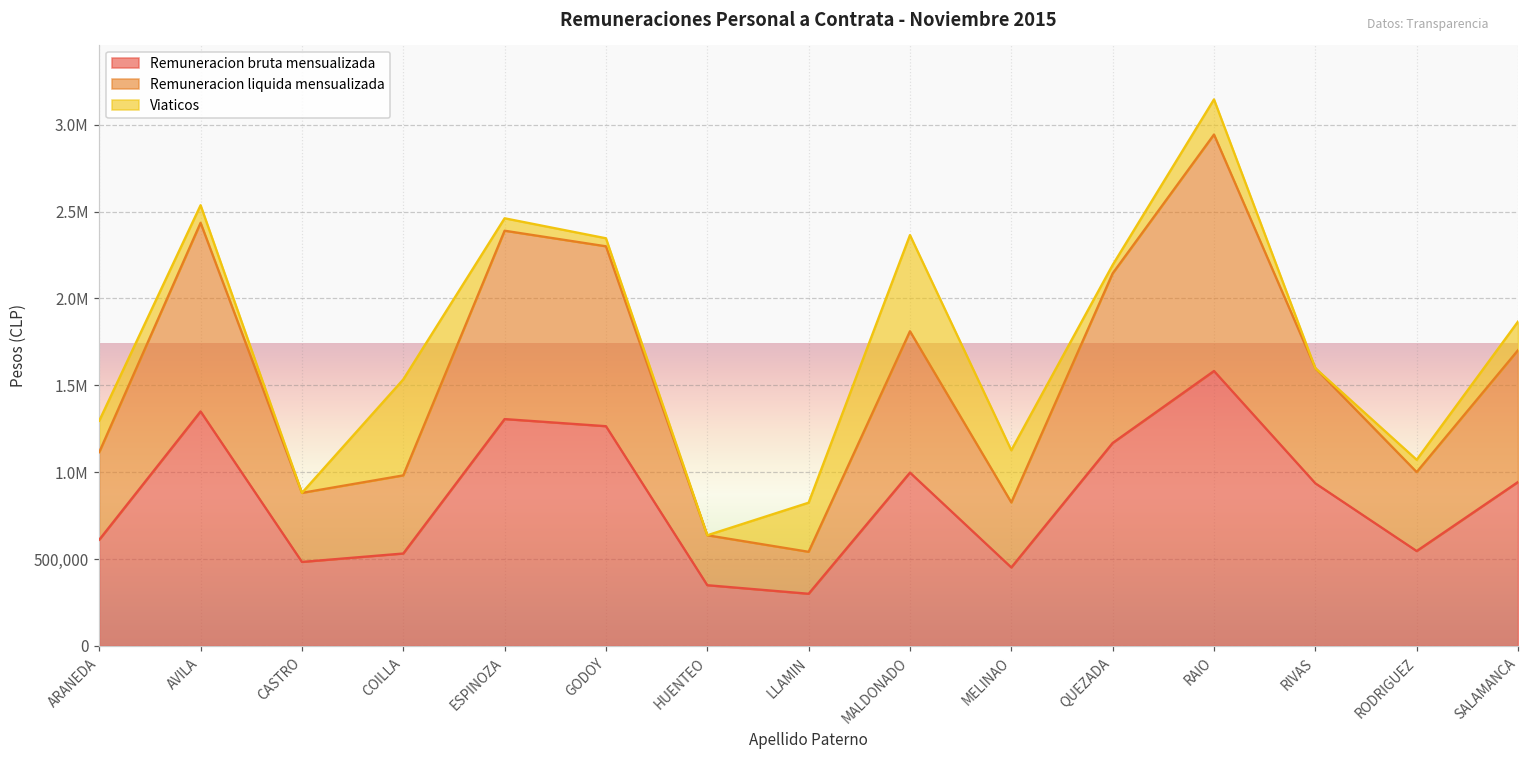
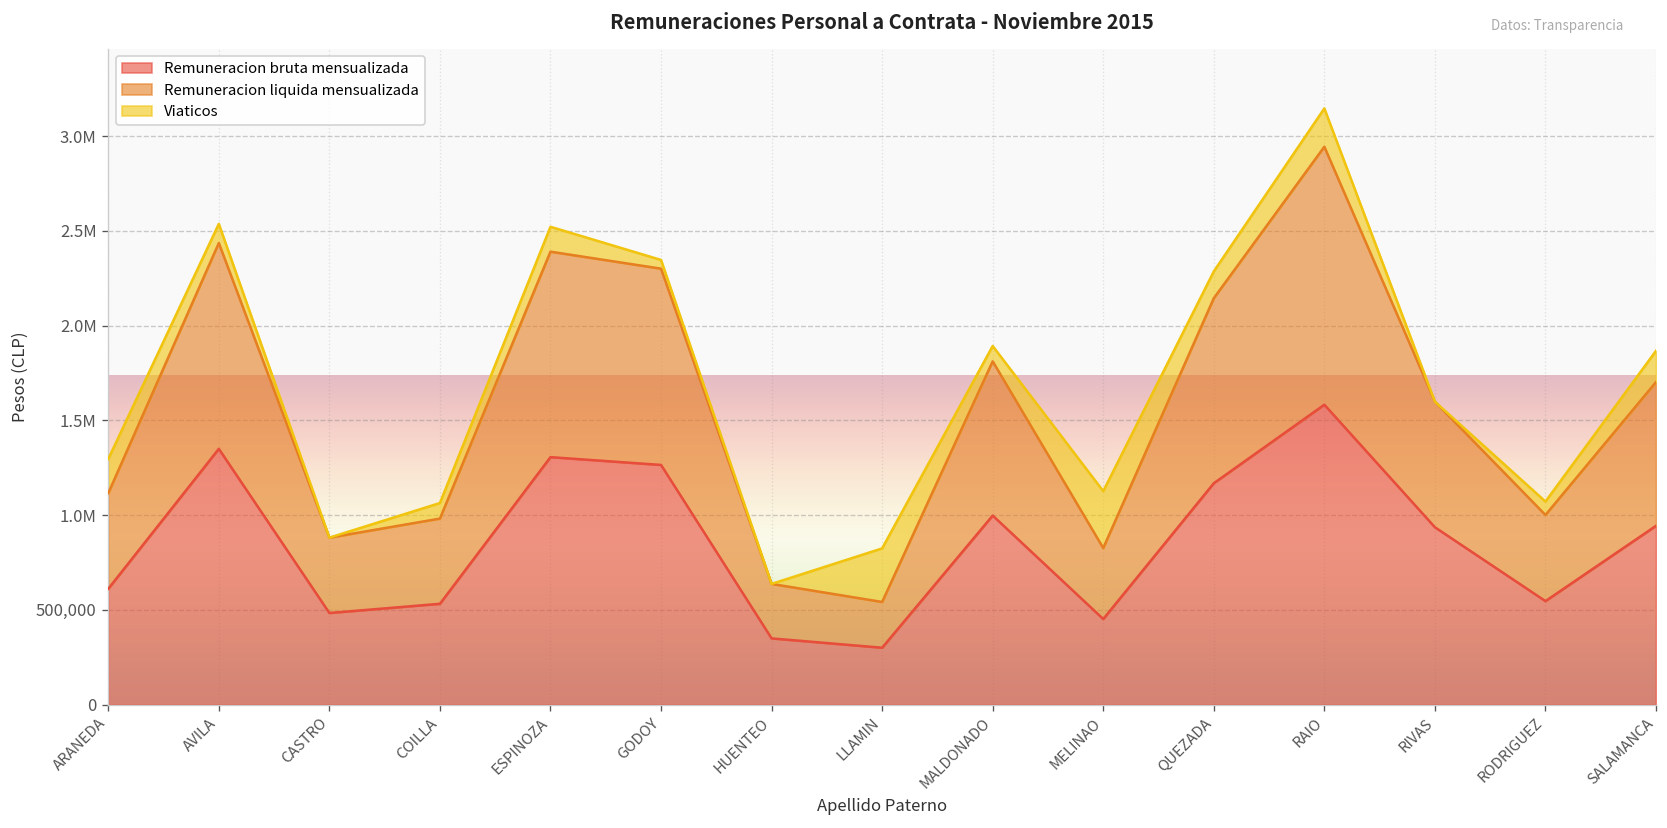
Viaticos, COILLA: 550,000 -> 80,000
Viaticos, ESPINOZA: 70,000 -> 130,000
Viaticos, MALDONADO: 550,000 -> 80,000
Viaticos, QUEZADA: 50,000 -> 140,000
